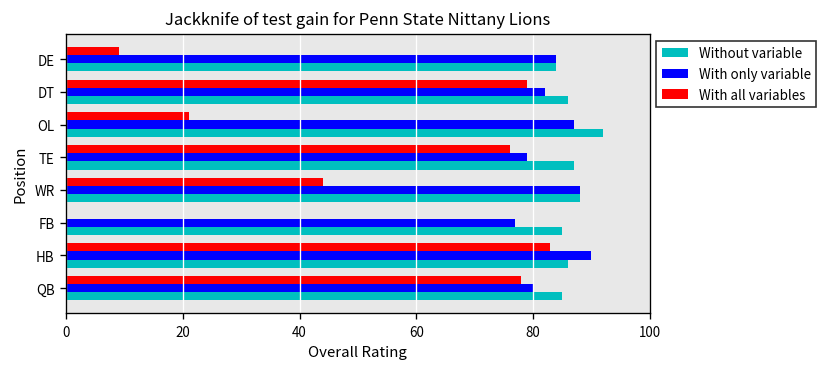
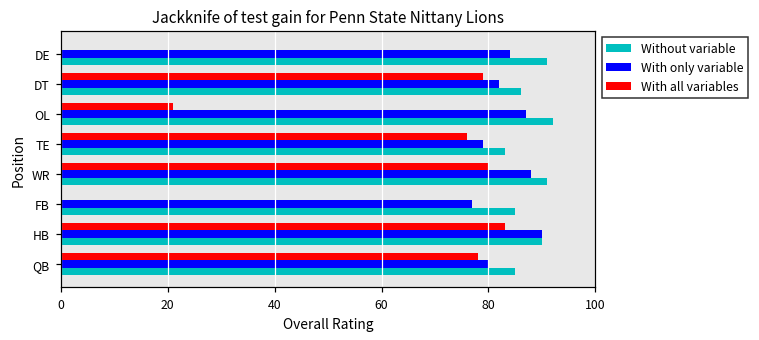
With all variables, DE: 9 -> 0
Without variable, DE: 84 -> 91
Without variable, TE: 87 -> 83
With all variables, WR: 44 -> 80
Without variable, WR: 88 -> 91
Without variable, HB: 86 -> 90
